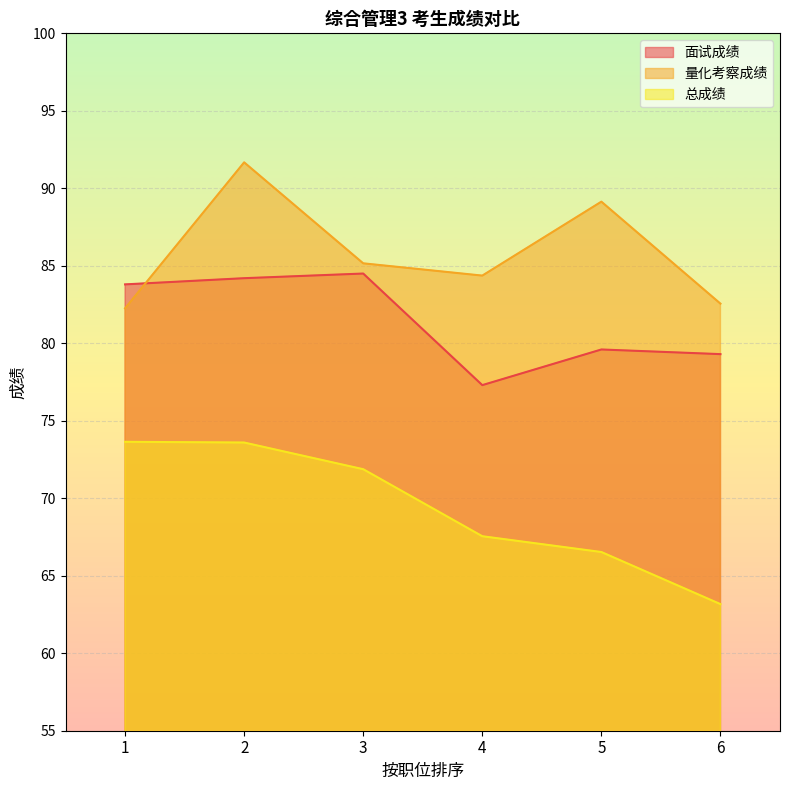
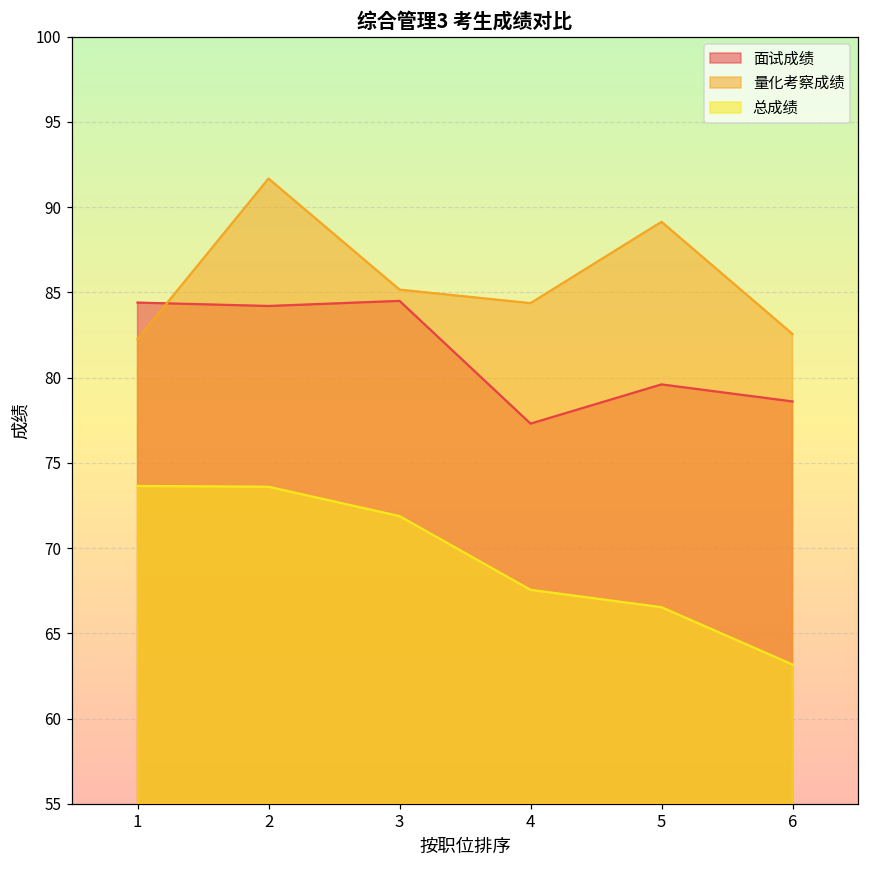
面试成绩, 1: 83.8 -> 84.4
面试成绩, 6: 79.3 -> 78.6
